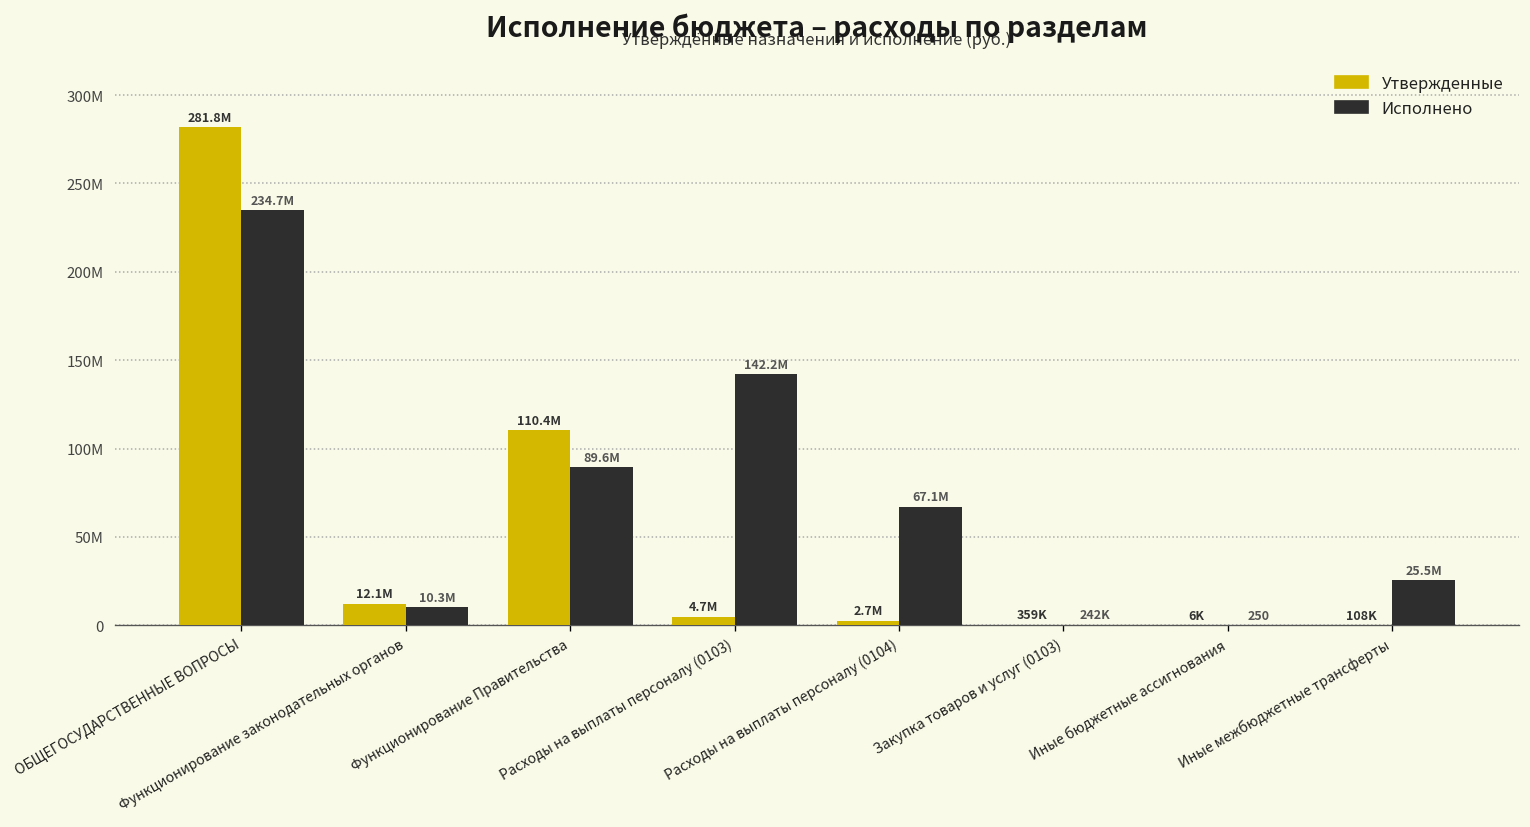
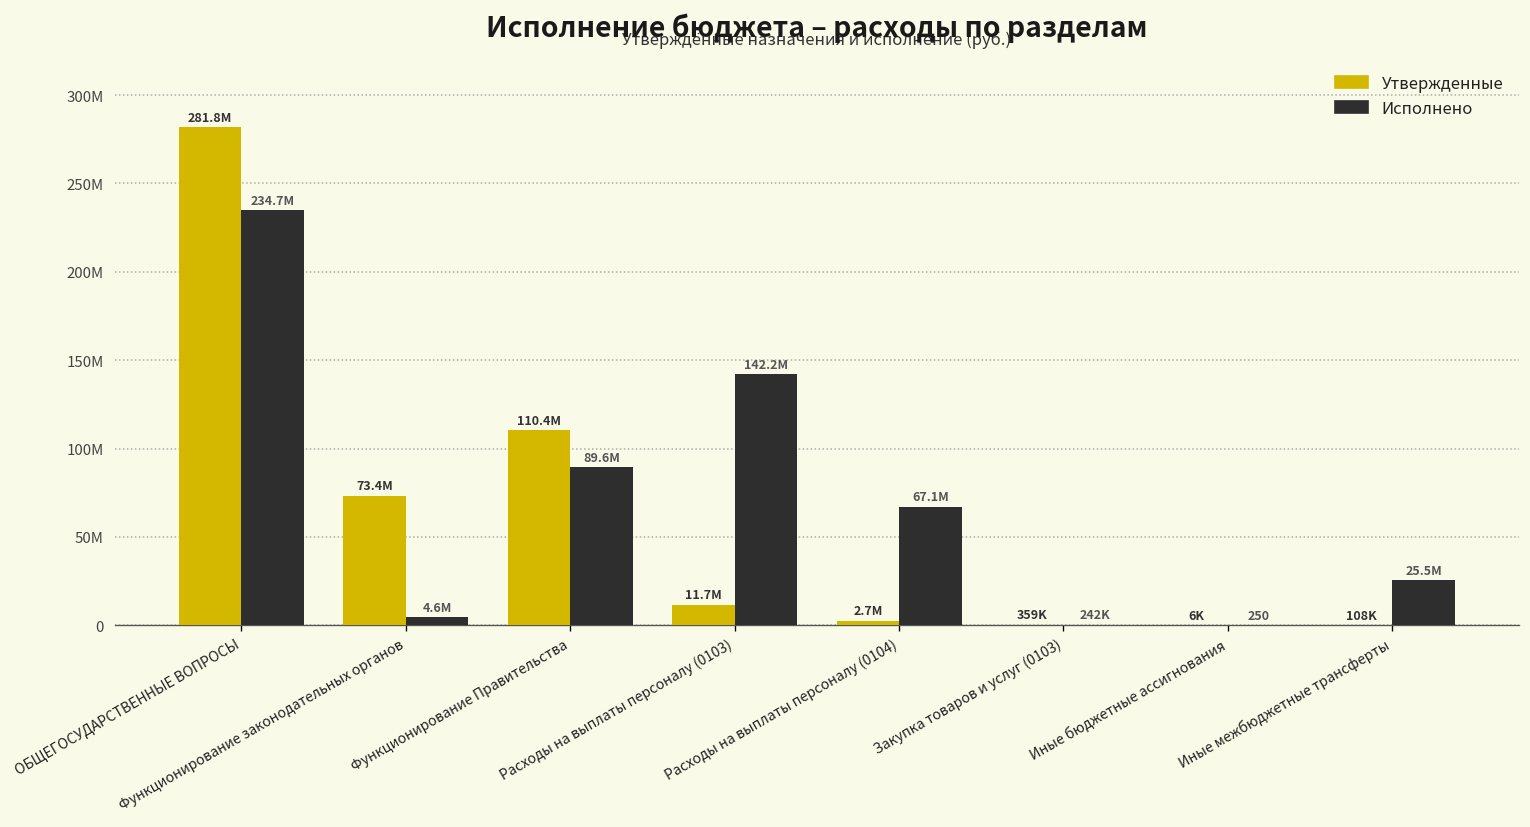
Утвержденные, Функционирование законодательных органов: 12.1M -> 73.4M
Исполнено, Функционирование законодательных органов: 10.3M -> 4.6M
Утвержденные, Расходы на выплаты персоналу (0103): 4.7M -> 11.7M
